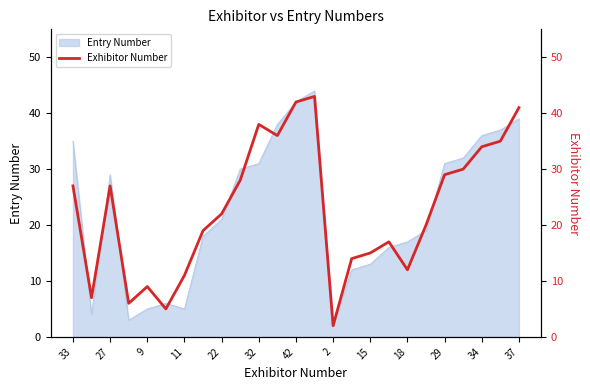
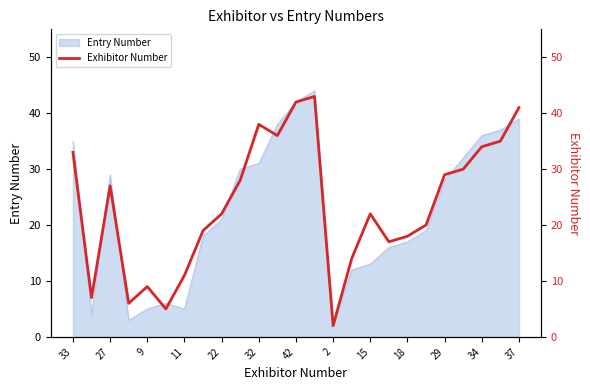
Entry Number, 29: 31 -> 28
Exhibitor Number, 33: 27 -> 33
Exhibitor Number, 15: 15 -> 22
Exhibitor Number, 18: 12 -> 18
